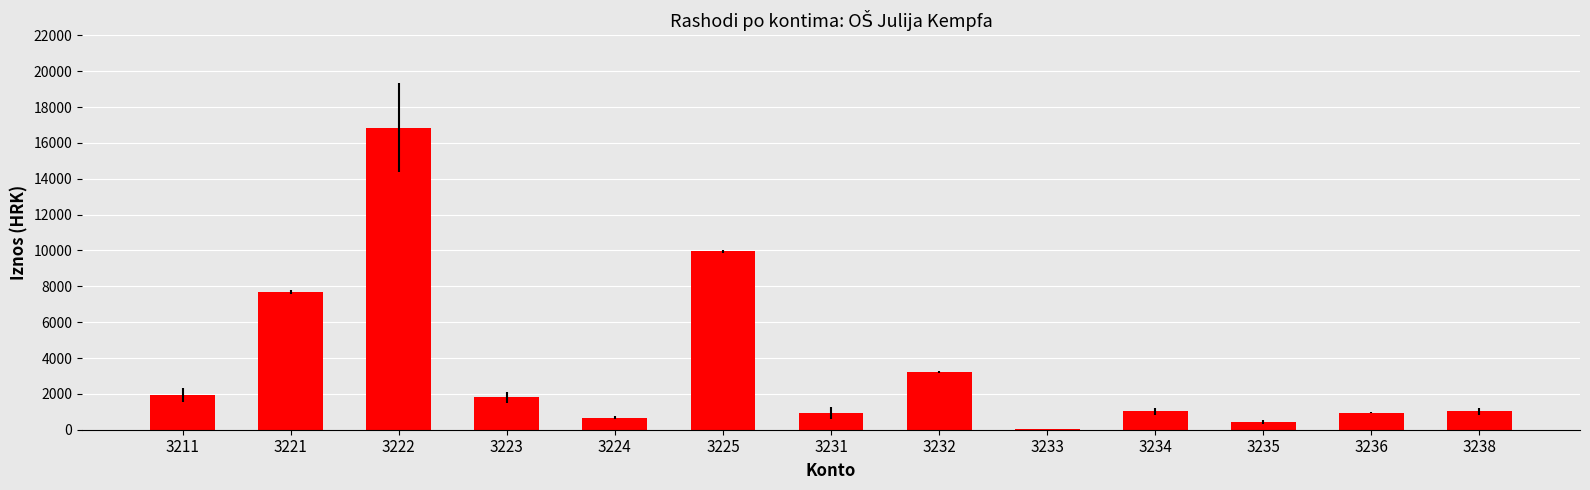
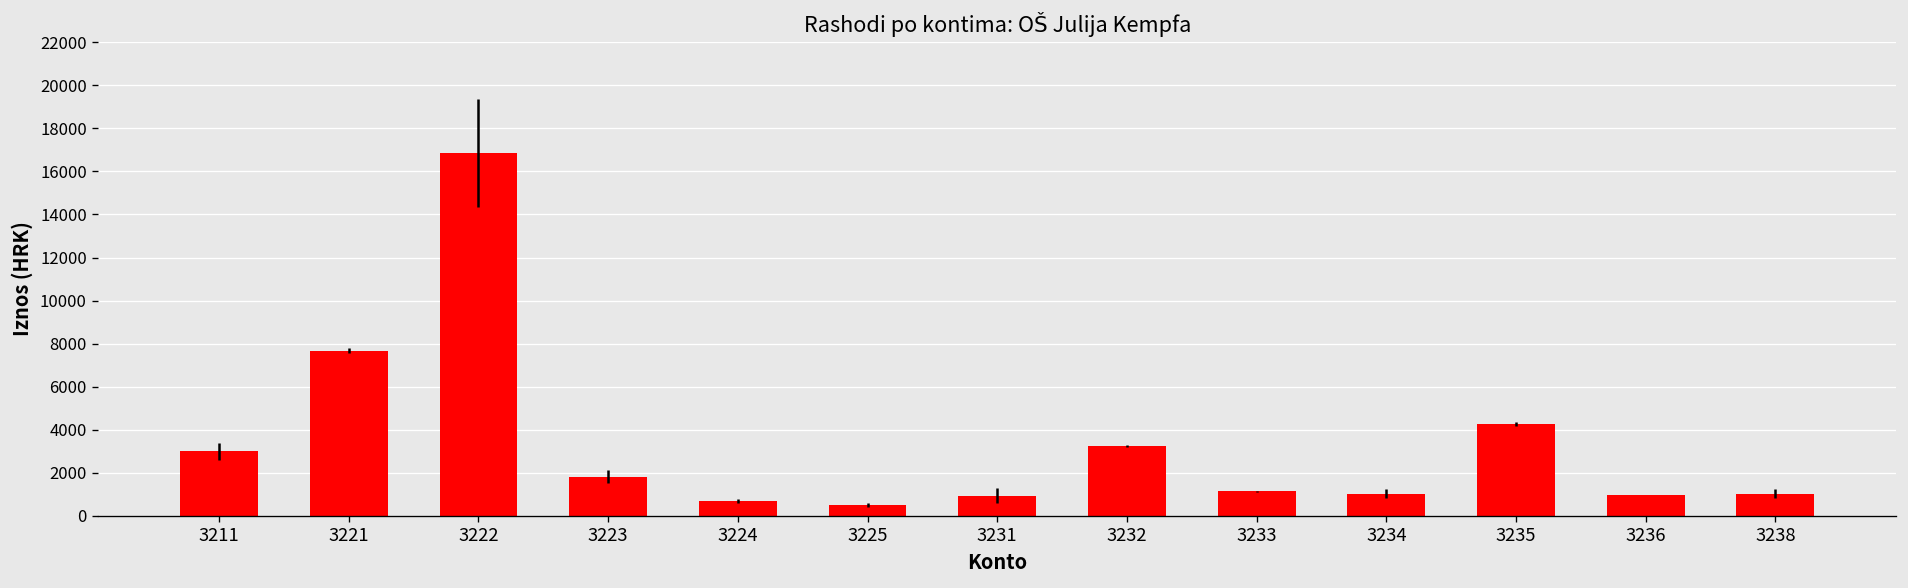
3211: 1900 -> 3000
3225: 10000 -> 500
3233: 0 -> 1100
3235: 400 -> 4300
